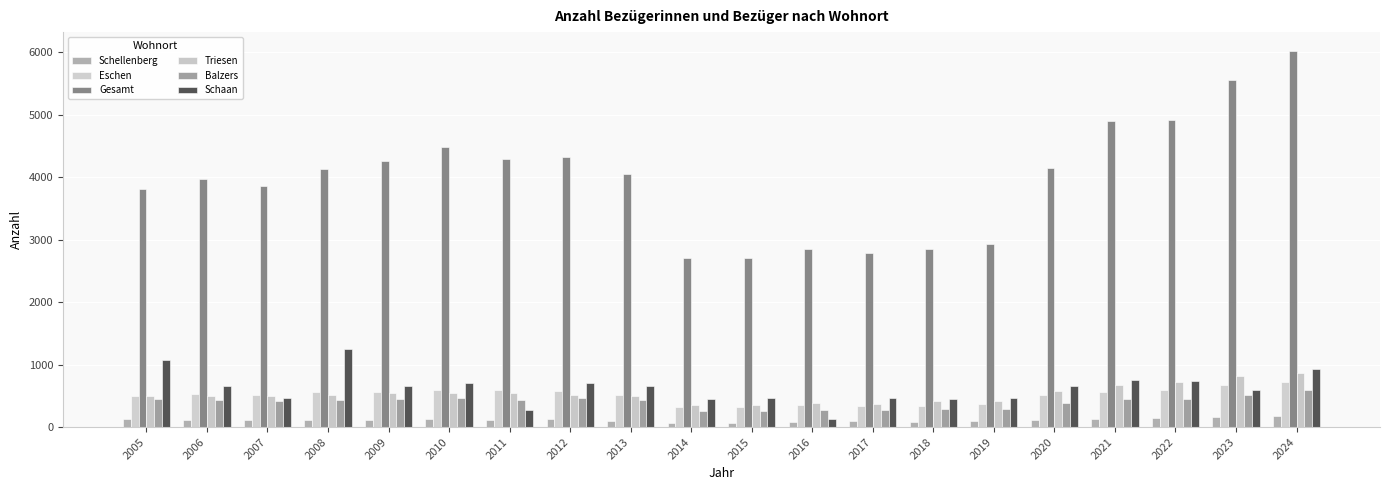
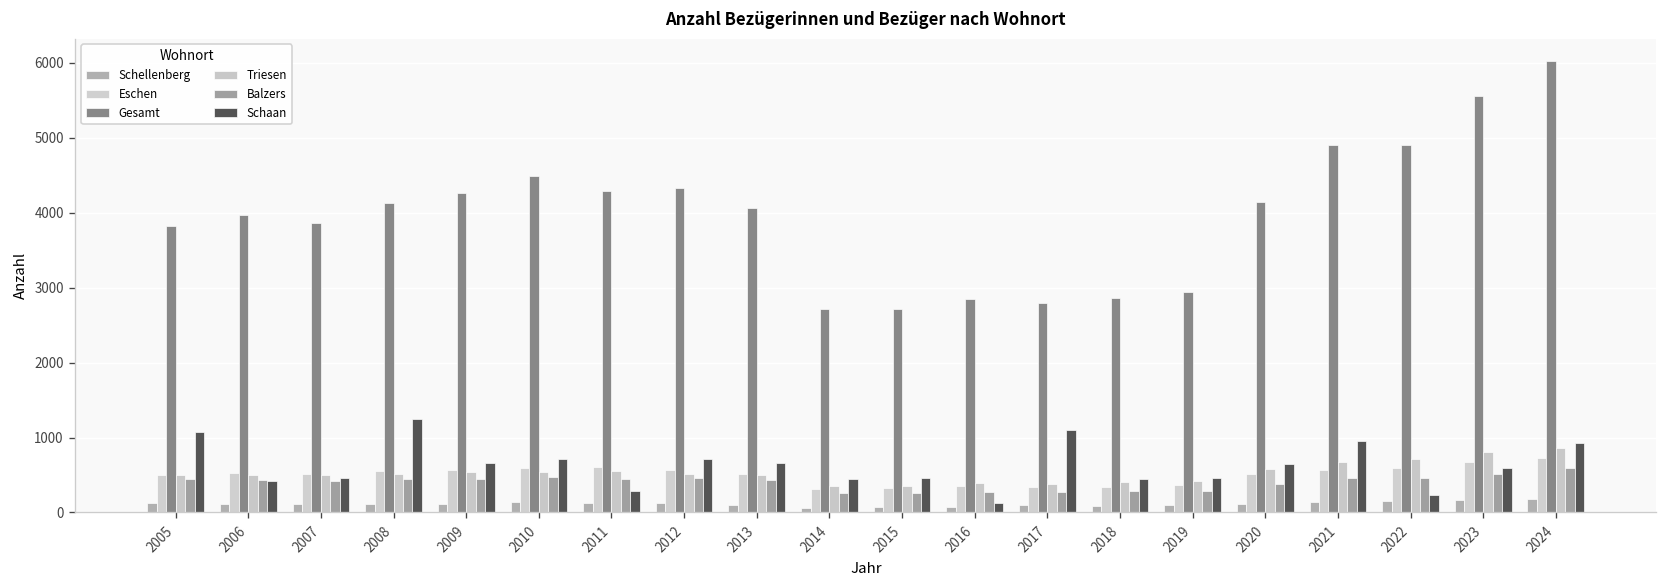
Schaan, 2006: 700 -> 400
Schaan, 2017: 500 -> 1100
Schaan, 2021: 800 -> 900
Schaan, 2022: 700 -> 200
